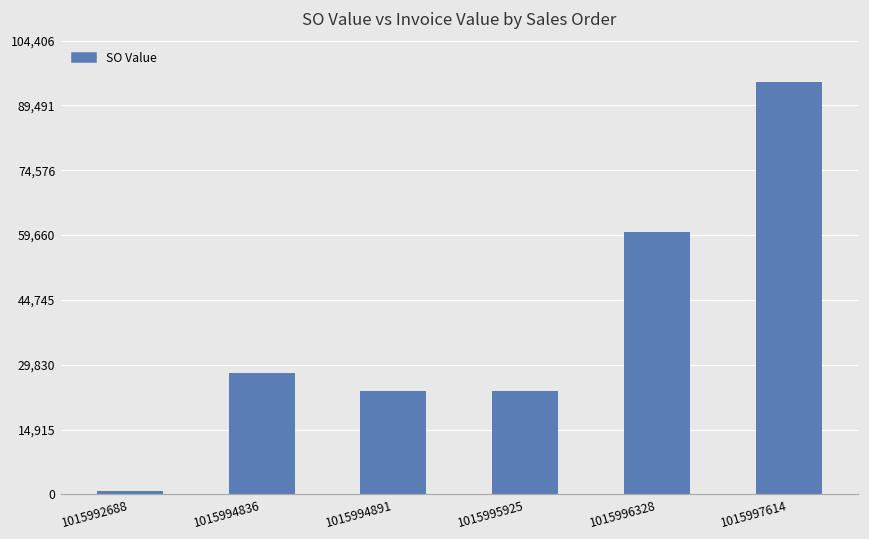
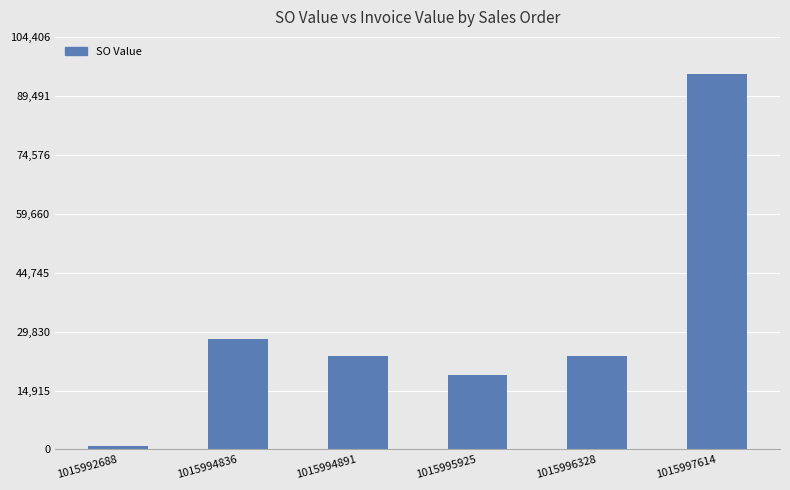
1015995925: 24,000 -> 19,000
1015996328: 60,000 -> 24,000
